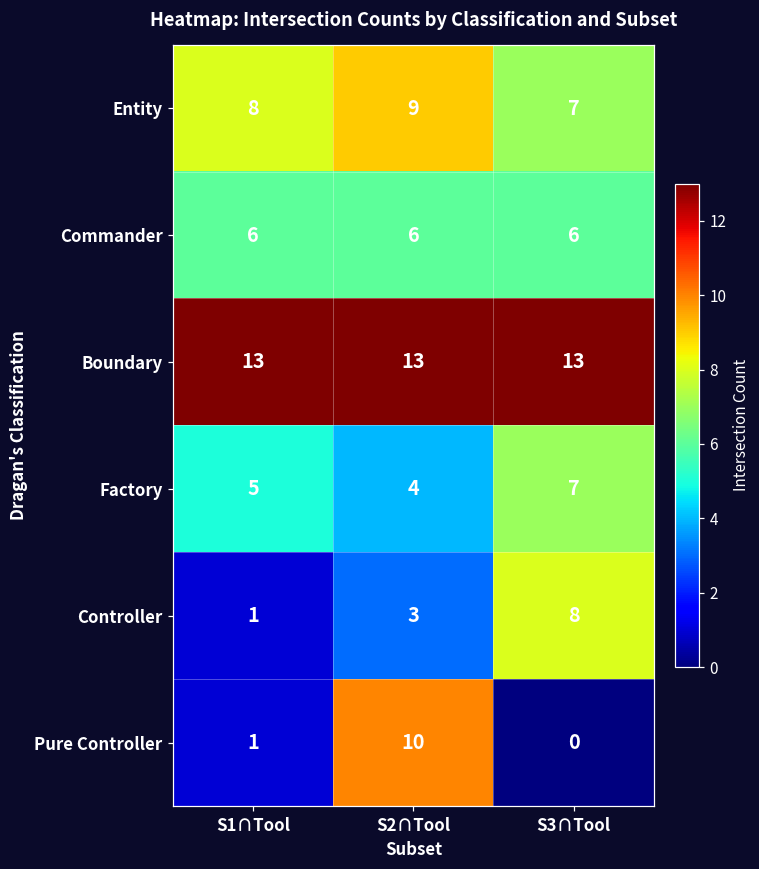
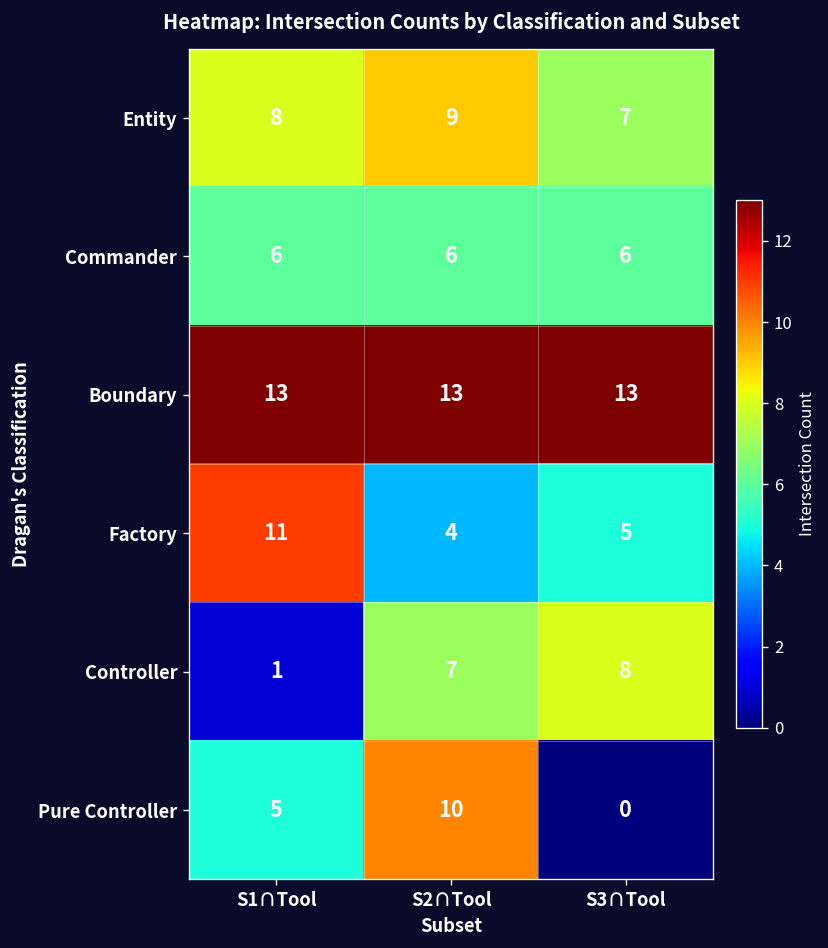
Factory, S1∩Tool: 5 -> 11
Factory, S3∩Tool: 7 -> 5
Controller, S2∩Tool: 3 -> 7
Pure Controller, S1∩Tool: 1 -> 5
